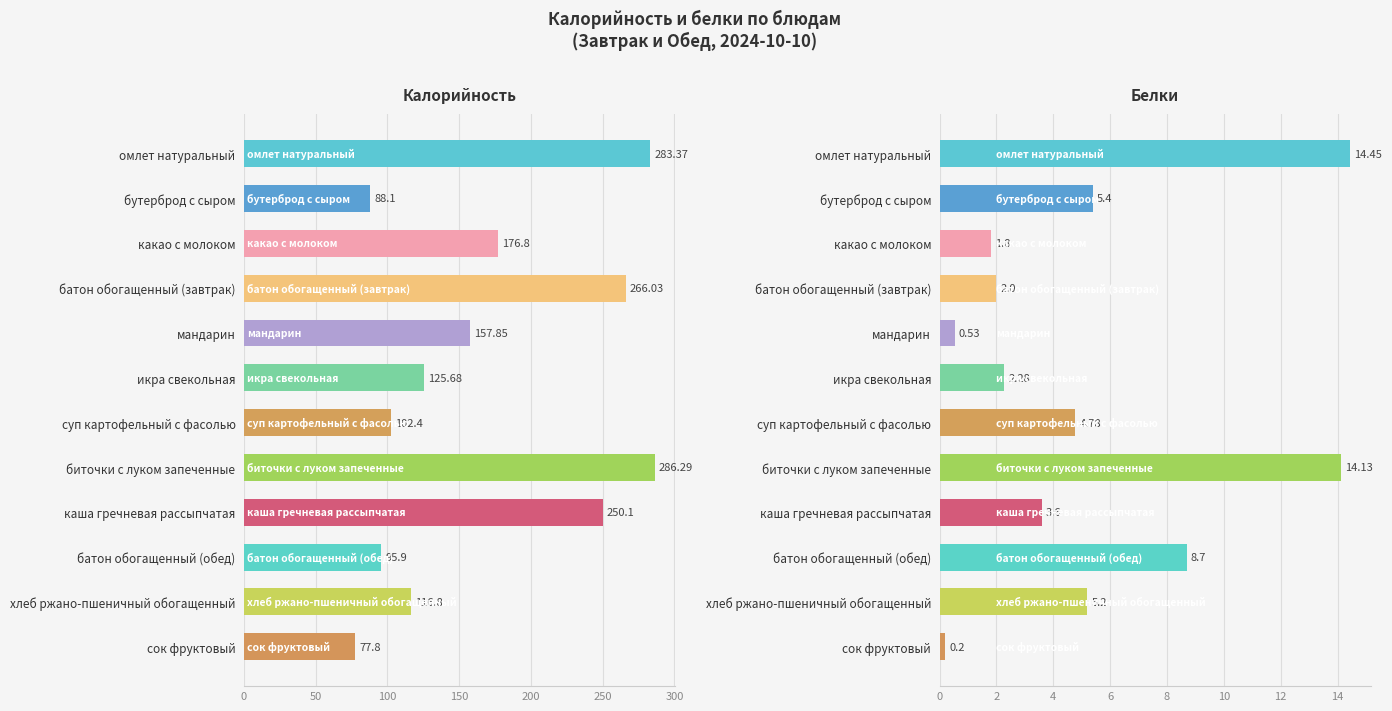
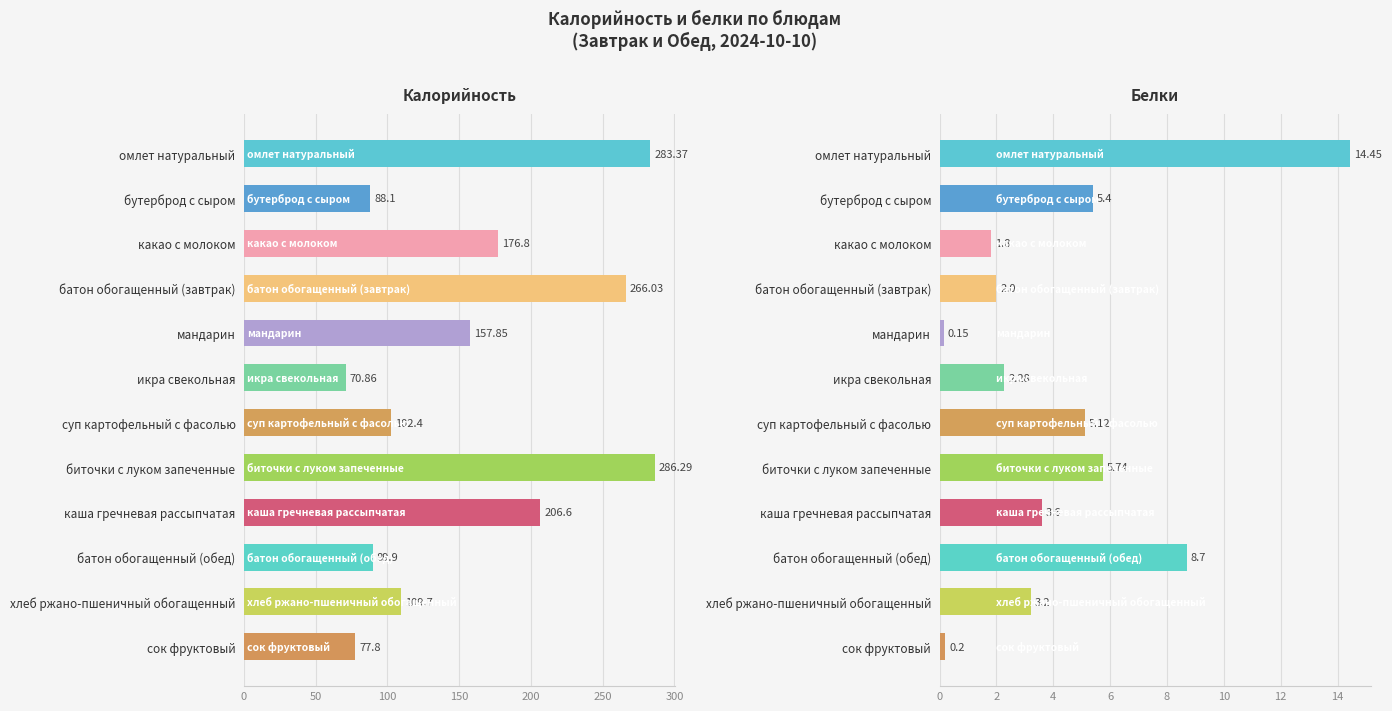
Калорийность, икра свекольная: 125.68 -> 70.86
Калорийность, каша гречневая рассыпчатая: 250.1 -> 206.6
Калорийность, батон обогащенный (обед): 95.9 -> 89.9
Калорийность, хлеб ржано-пшеничный обогащенный: 116.8 -> 109.7
Белки, мандарин: 0.53 -> 0.15
Белки, суп картофельный с фасолью: 4.78 -> 5.12
Белки, биточки с луком запеченные: 14.13 -> 5.74
Белки, хлеб ржано-пшеничный обогащенный: 5.2 -> 3.2
